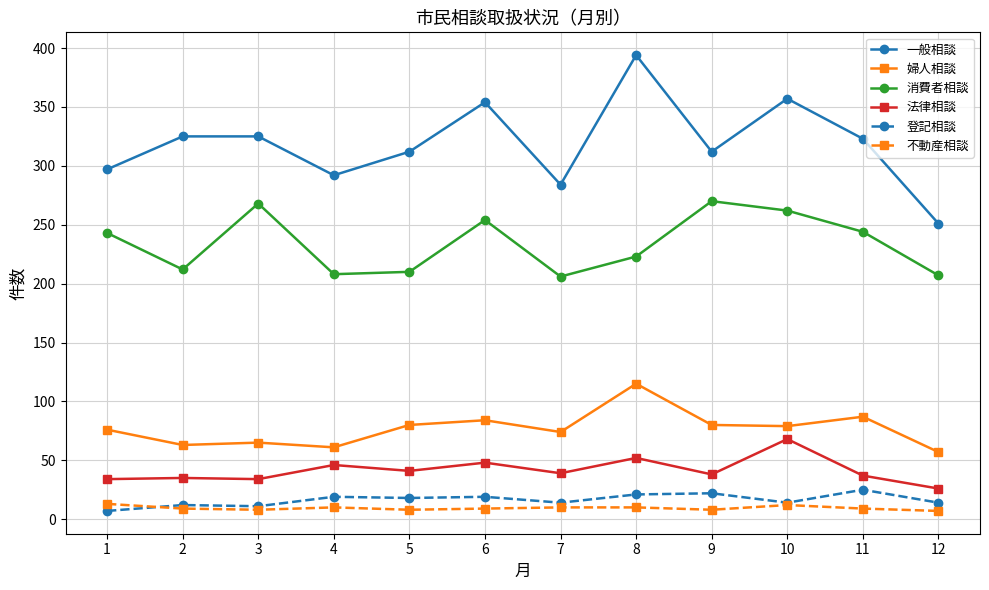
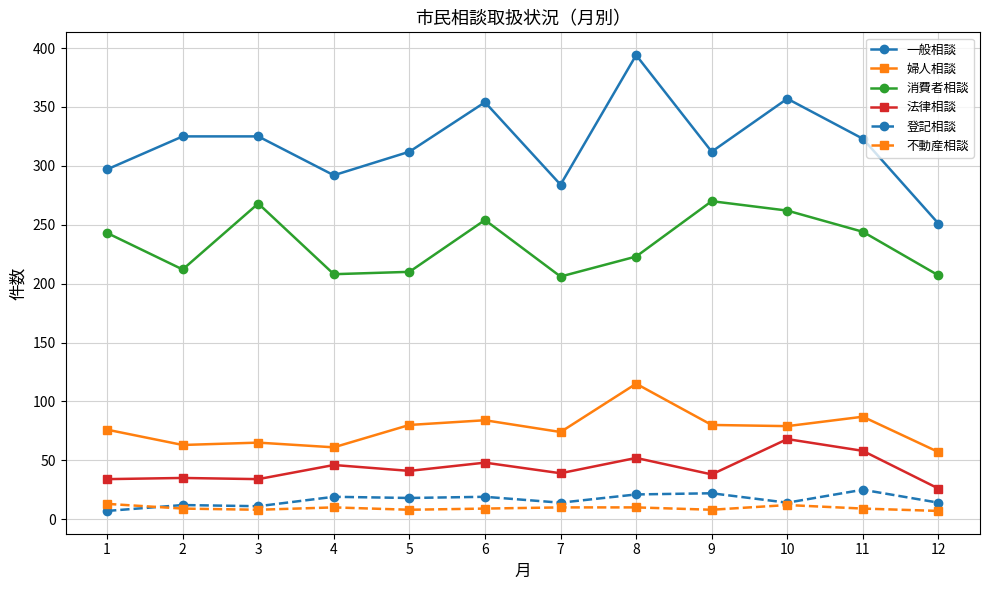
法律相談, 11: 37 -> 58
